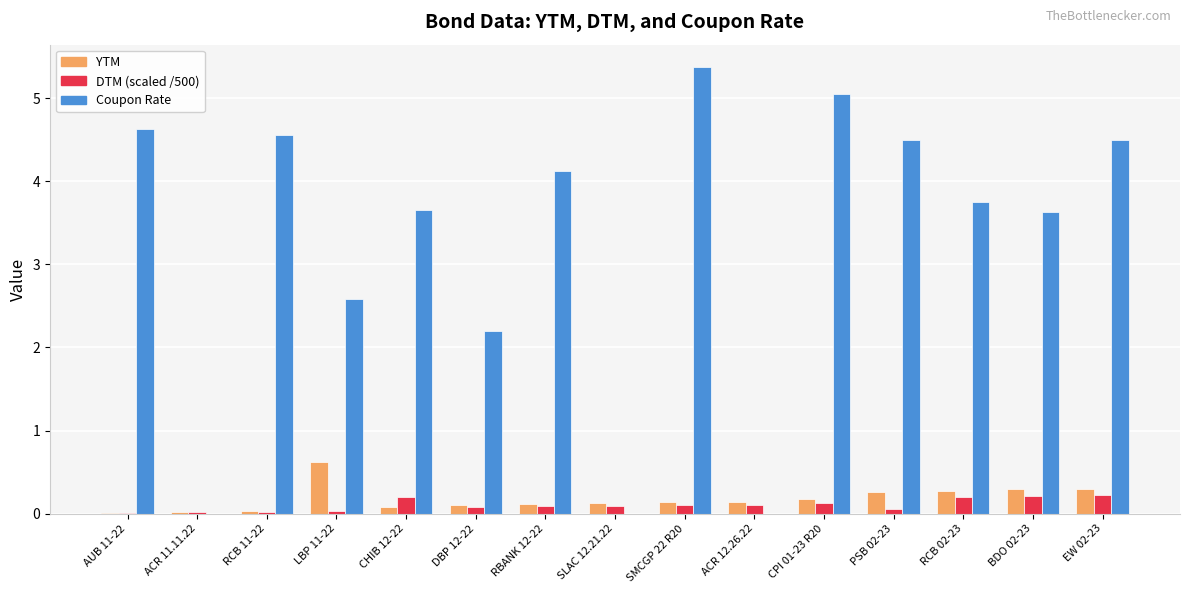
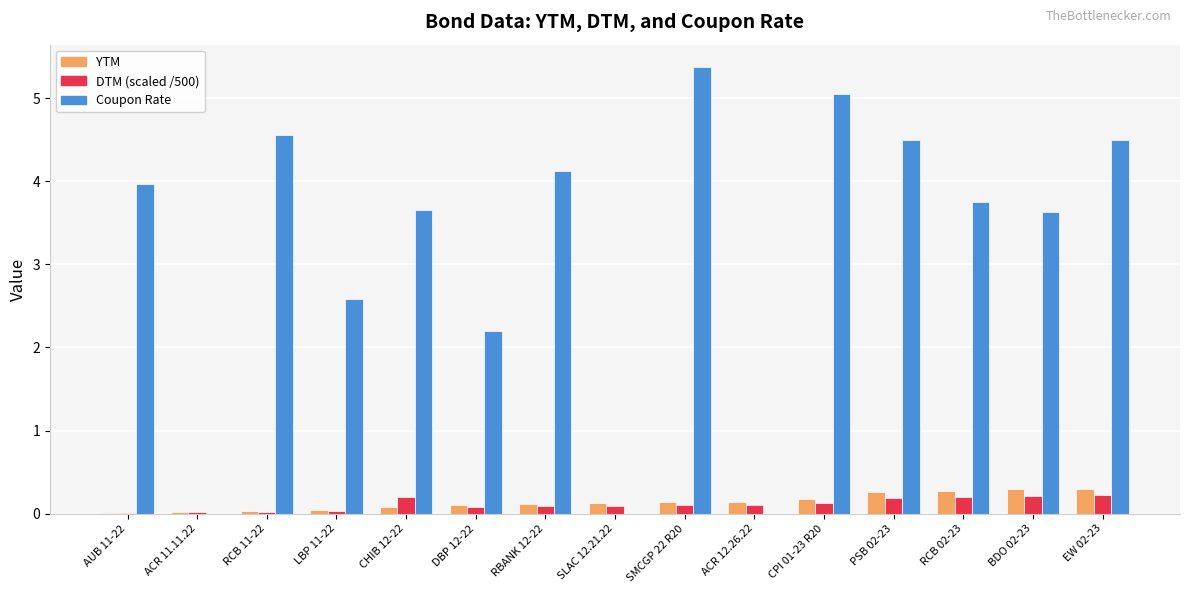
Coupon Rate, AUB 11-22: 4.6 -> 4.0
YTM, LBP 11-22: 0.6 -> 0.0
DTM (scaled /500), PSB 02-23: 0.1 -> 0.2
